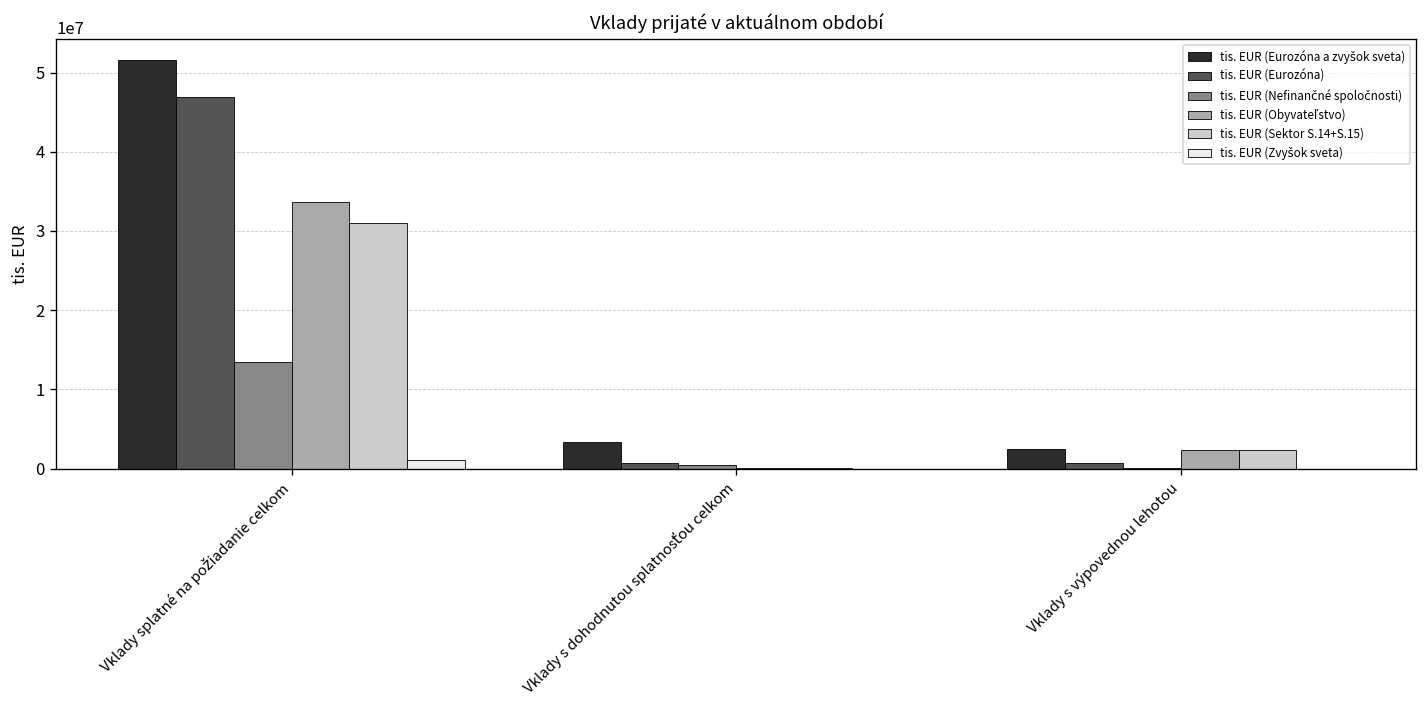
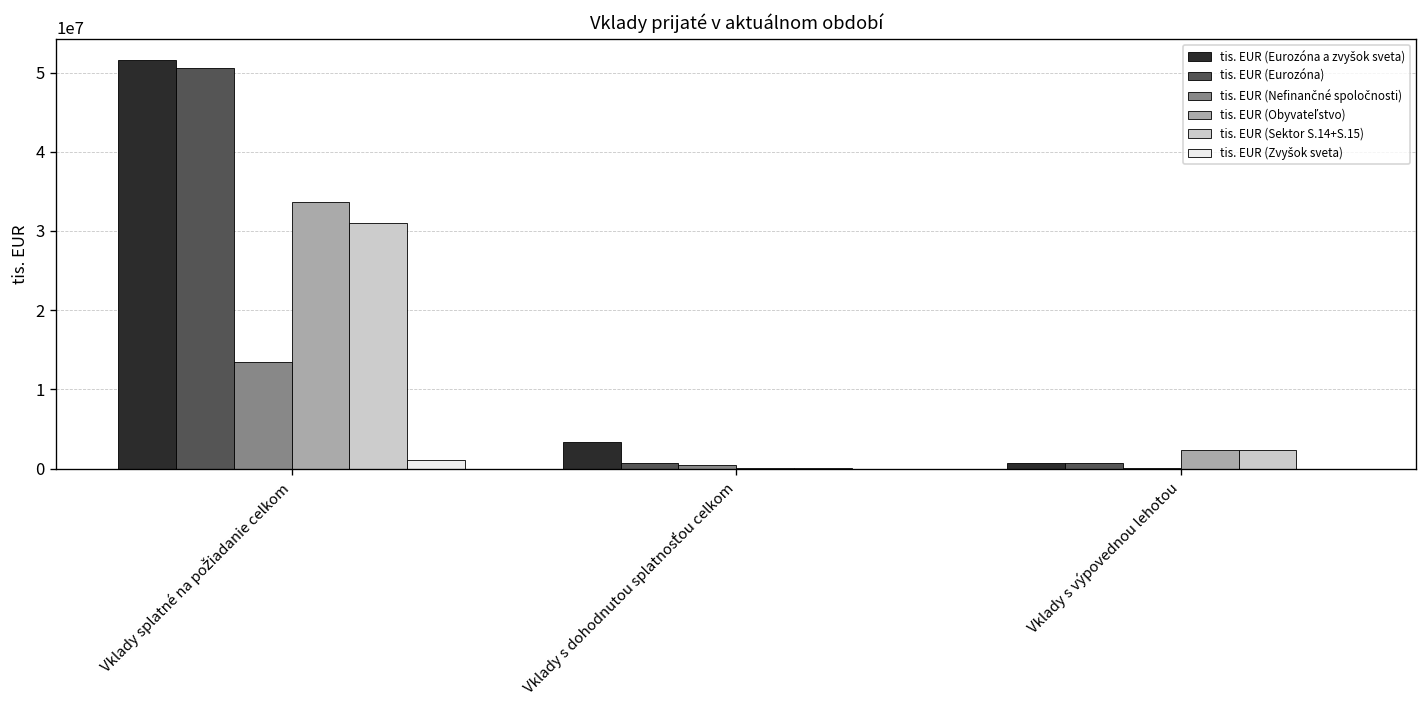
tis. EUR (Eurozóna), Vklady splatné na požiadanie celkom: 47000000 -> 51000000
tis. EUR (Eurozóna a zvyšok sveta), Vklady s výpovednou lehotou: 2000000 -> 1000000
